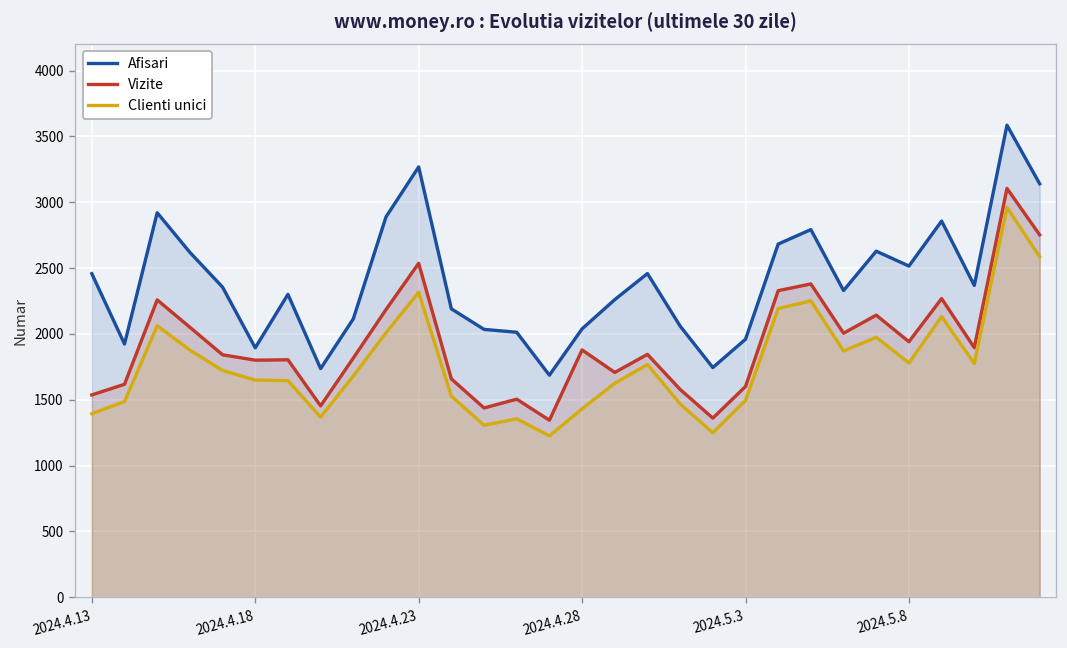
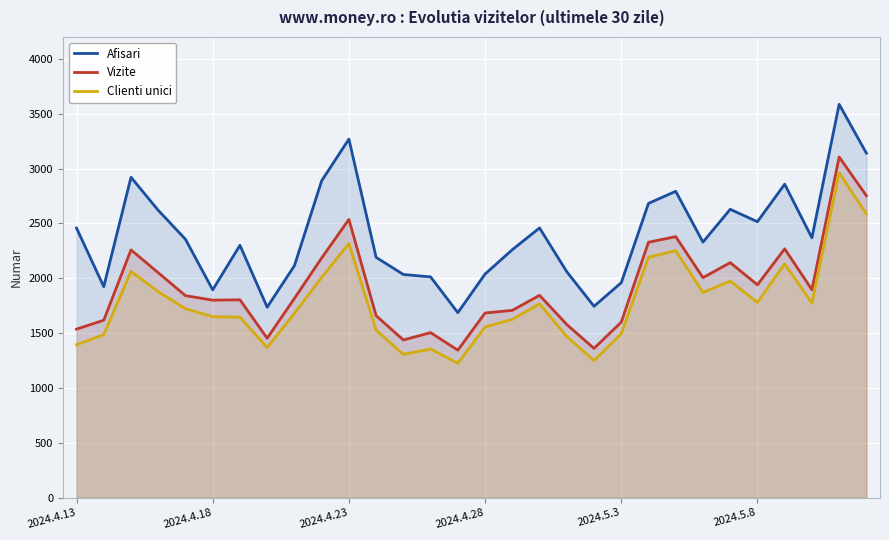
Vizite, 2024.4.28: 1880 -> 1680
Clienti unici, 2024.4.28: 1430 -> 1560
